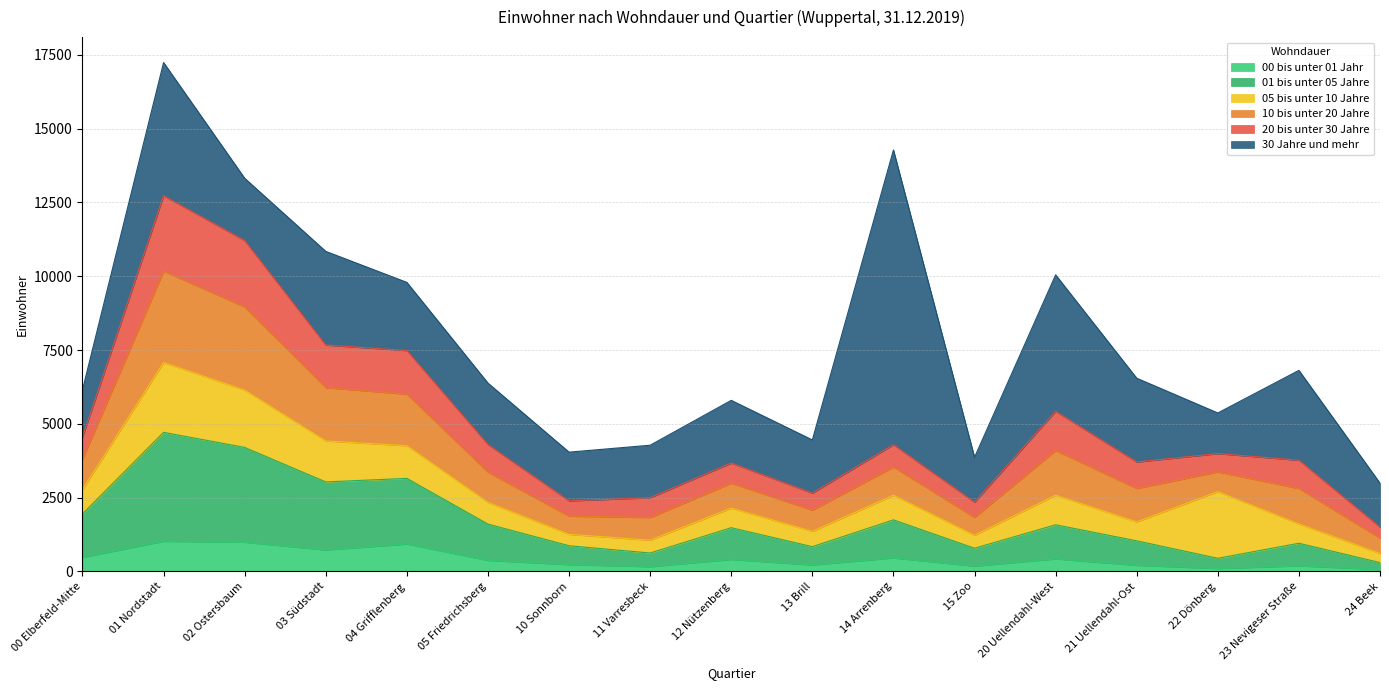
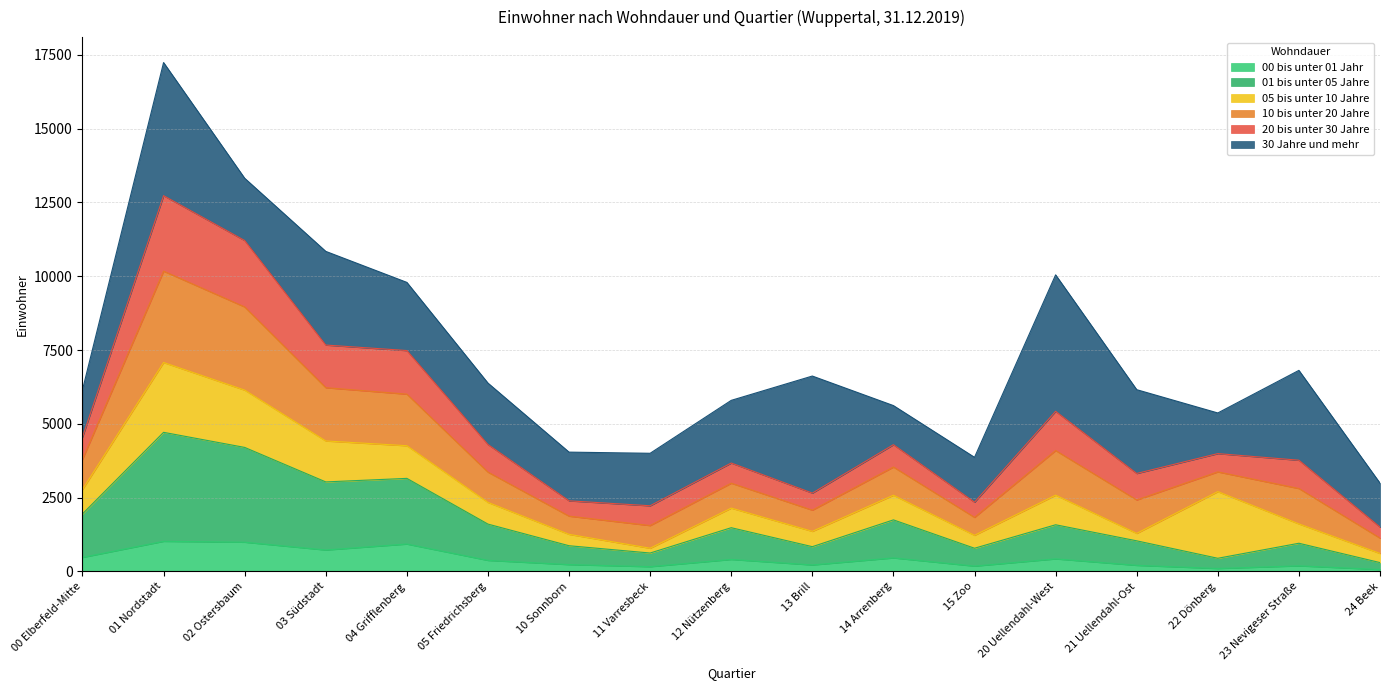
05 bis unter 10 Jahre, 11 Varresbeck: 400 -> 200
30 Jahre und mehr, 13 Brill: 1800 -> 4000
30 Jahre und mehr, 14 Arrenberg: 10000 -> 1300
05 bis unter 10 Jahre, 21 Uellendahl-Ost: 600 -> 300
